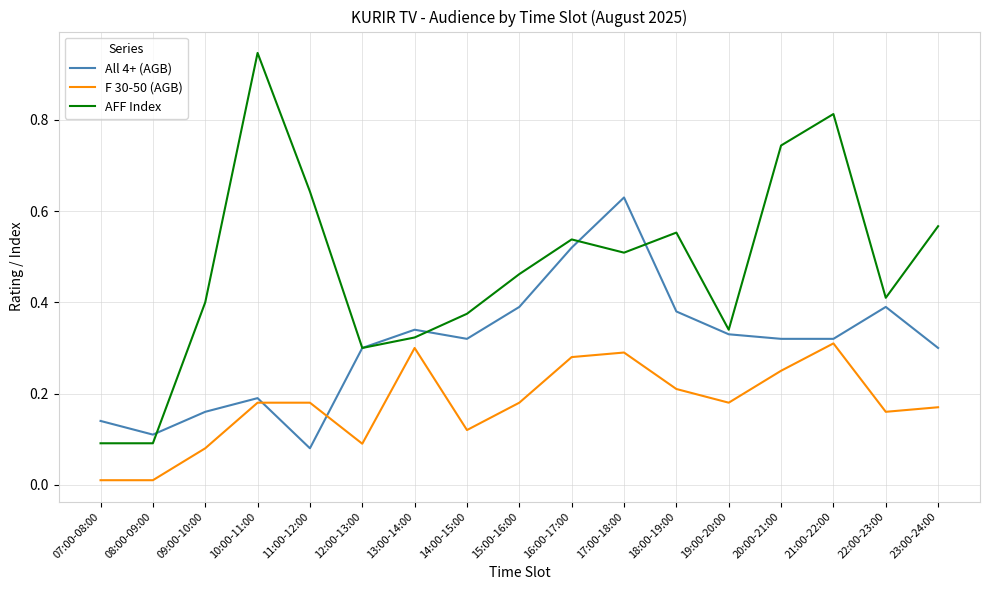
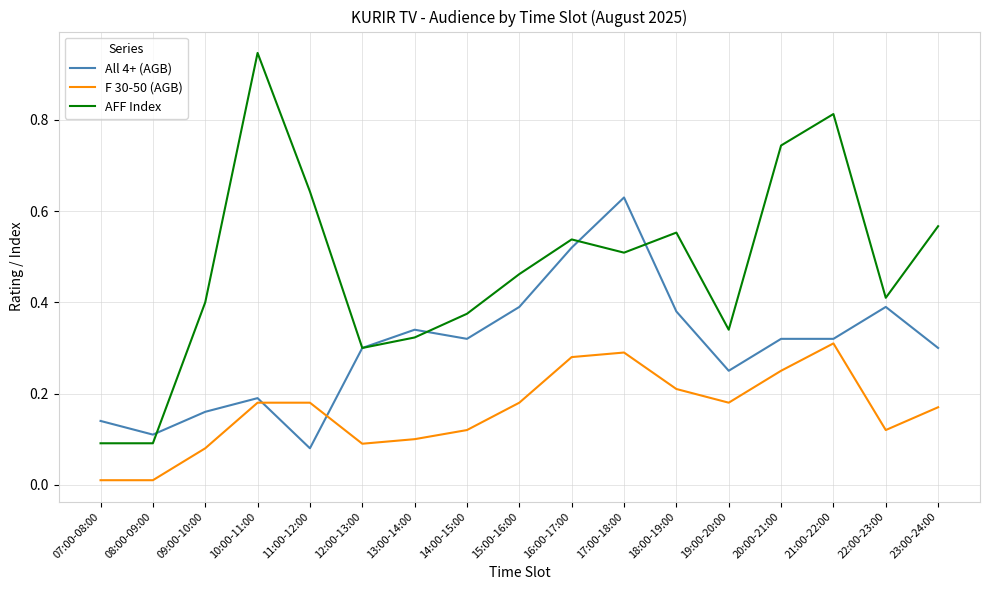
F 30-50 (AGB), 13:00-14:00: 0.3 -> 0.1
All 4+ (AGB), 19:00-20:00: 0.33 -> 0.25
F 30-50 (AGB), 22:00-23:00: 0.16 -> 0.12
